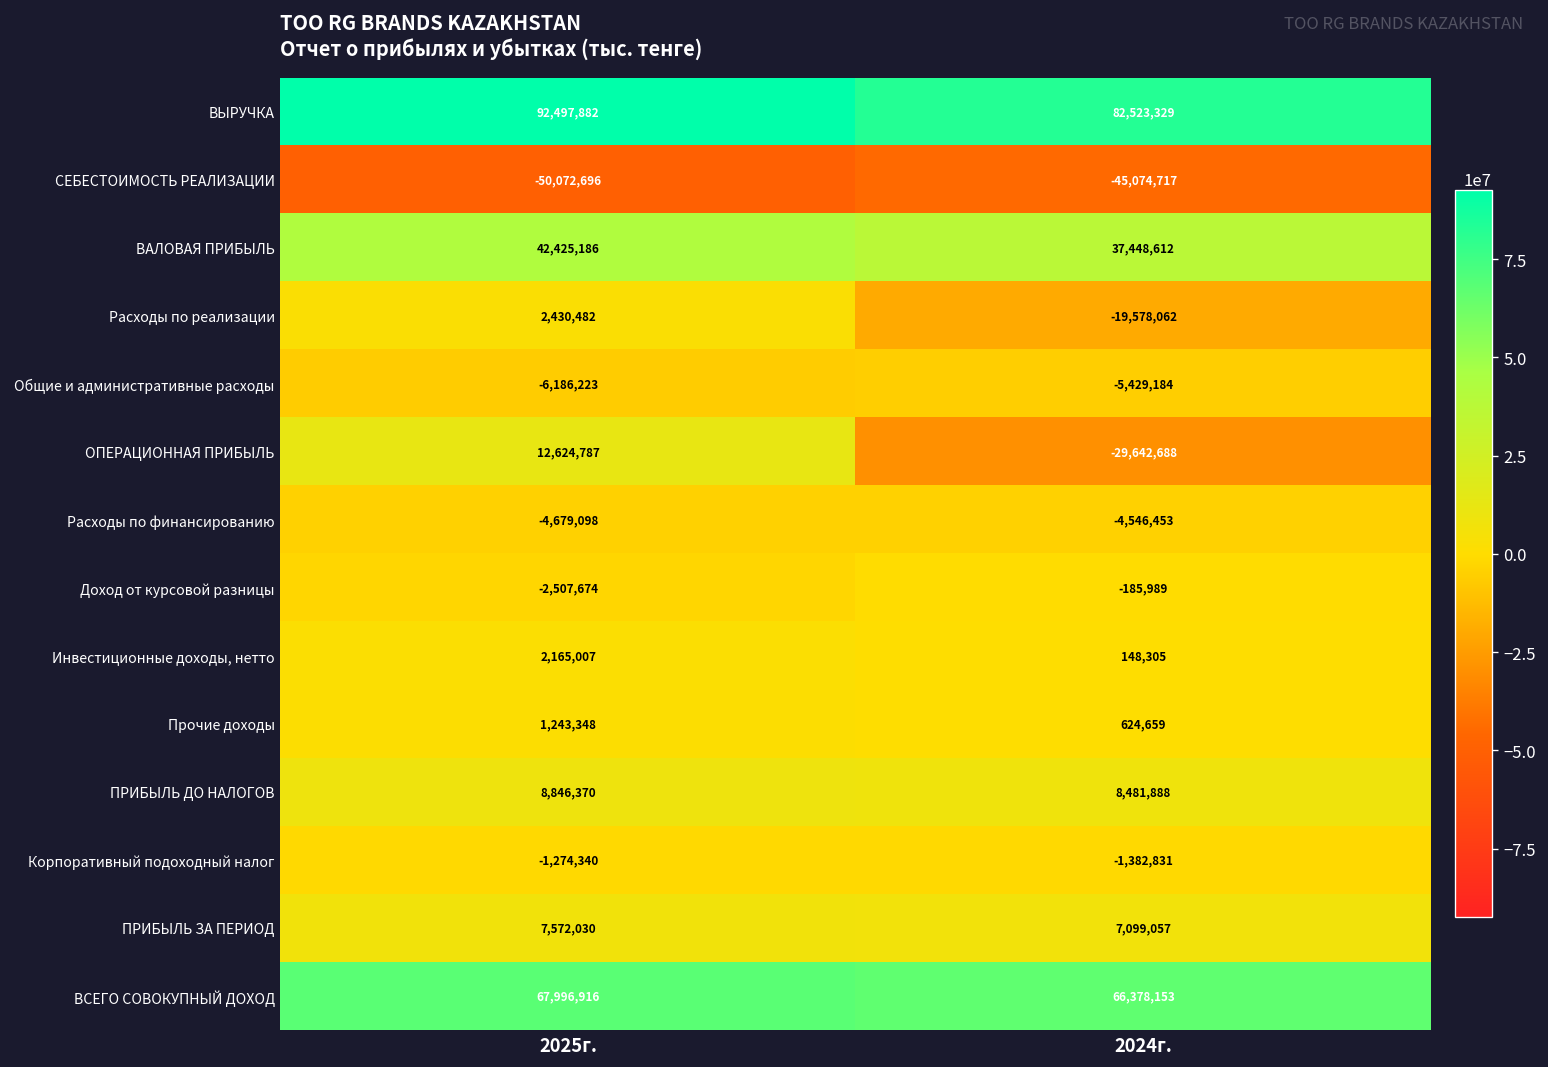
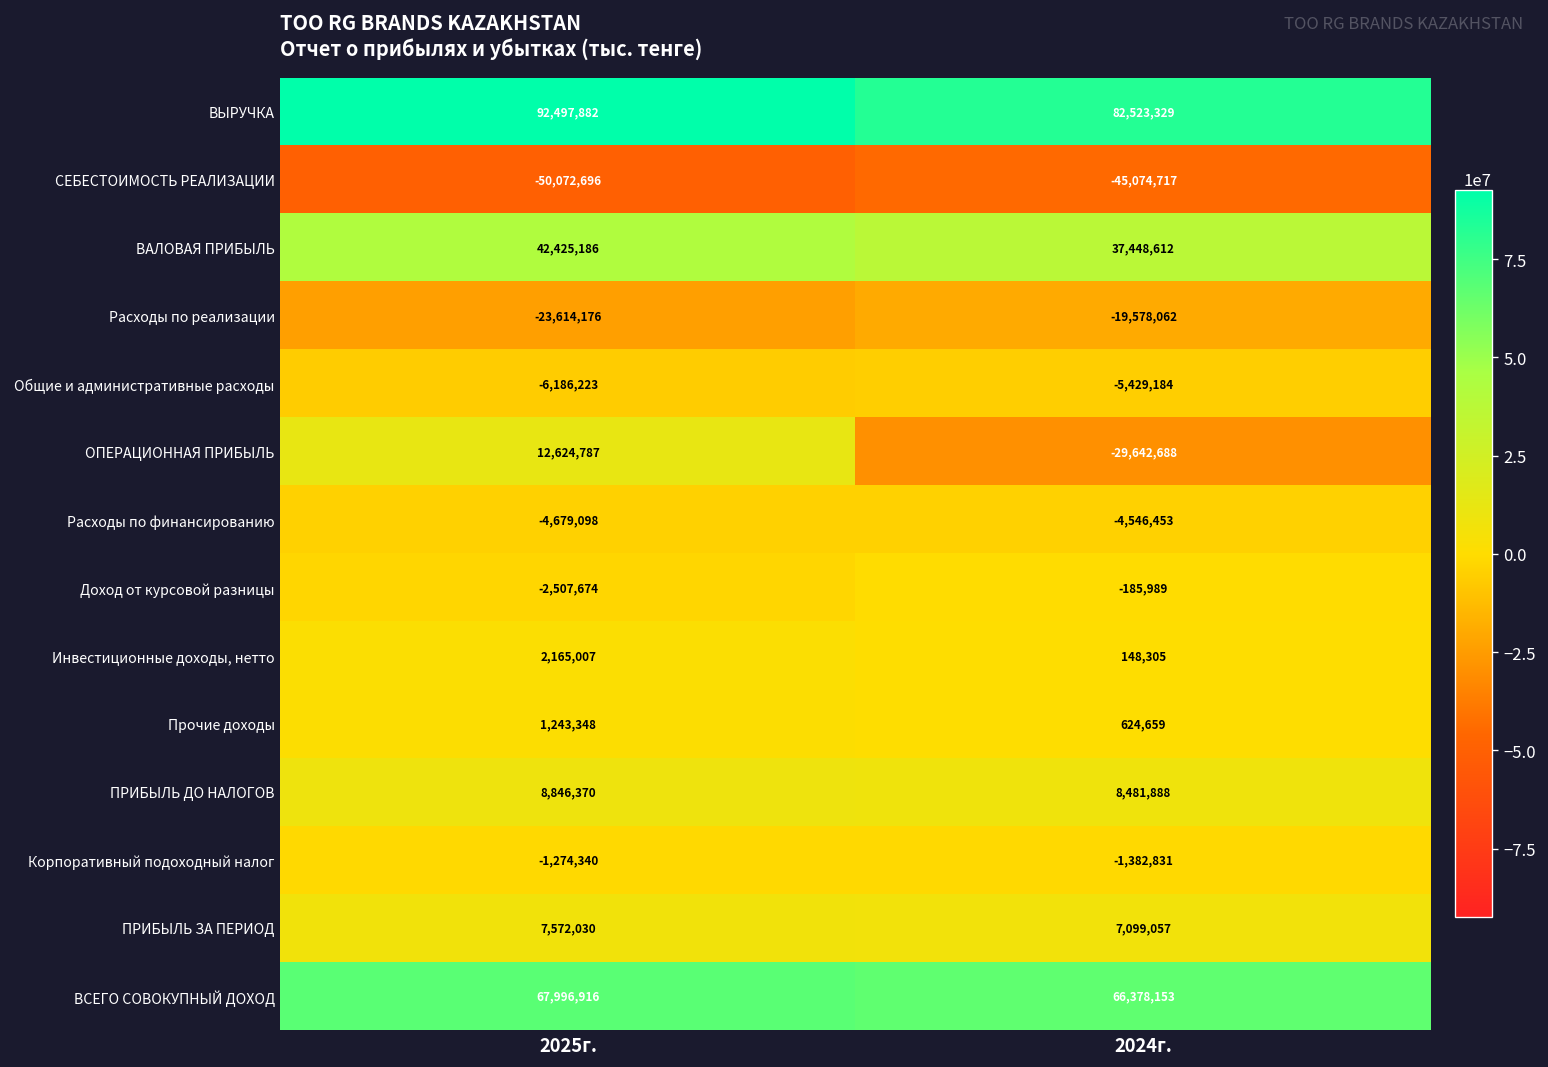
Расходы по реализации, 2025г.: 2,430,482 -> -23,614,176
